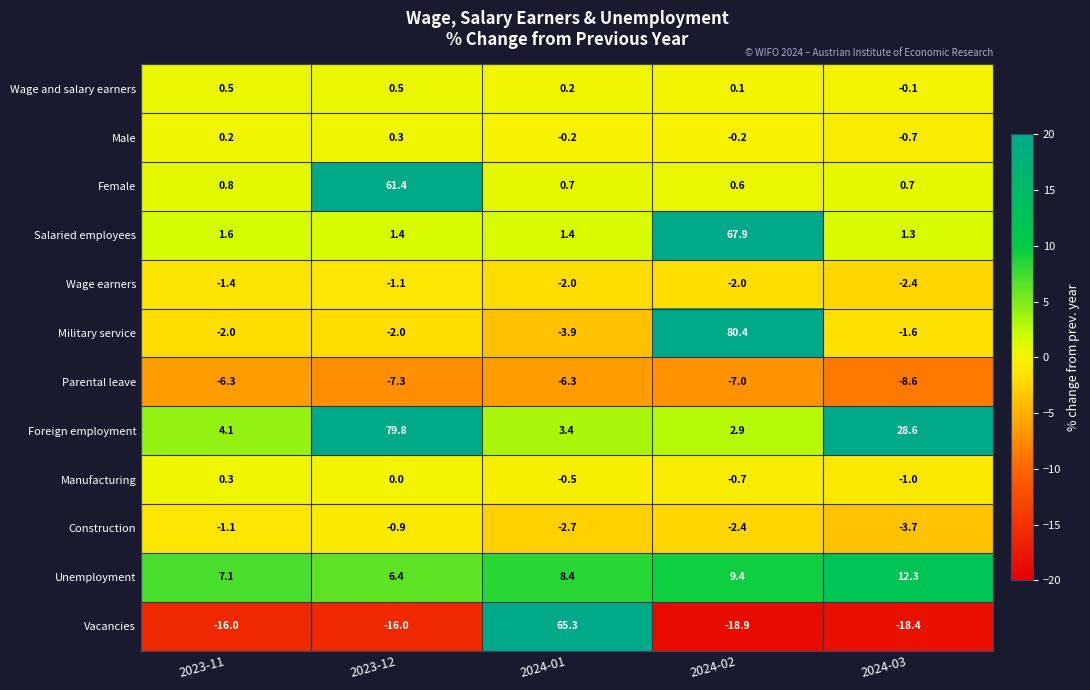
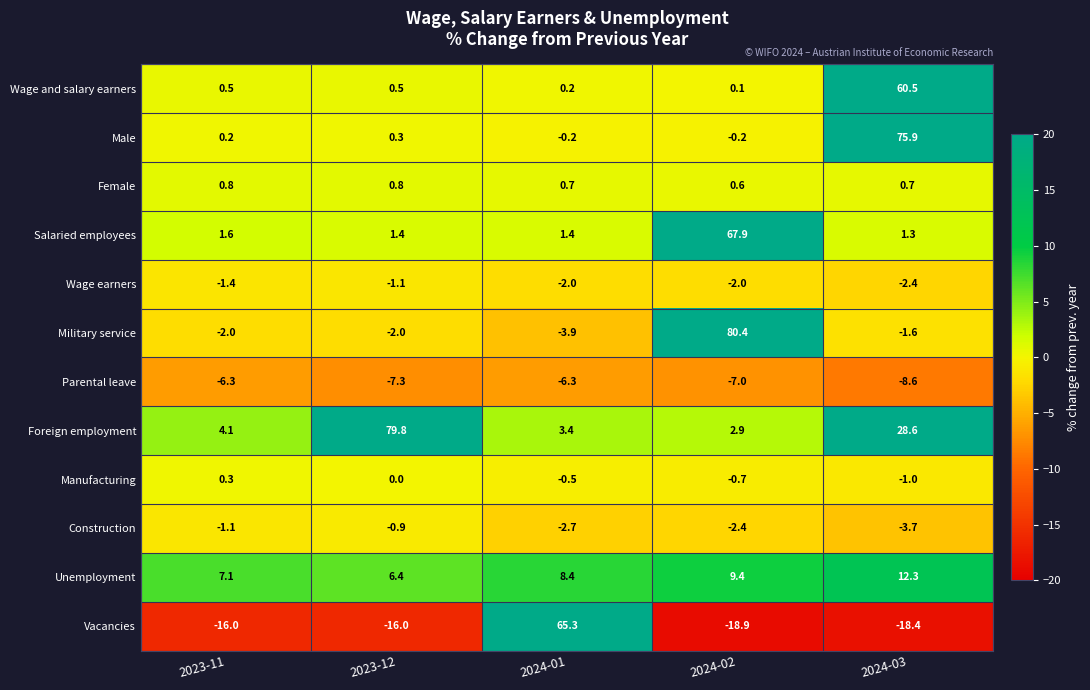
Wage and salary earners, 2024-03: -0.1 -> 60.5
Male, 2024-03: -0.7 -> 75.9
Female, 2023-12: 61.4 -> 0.8
